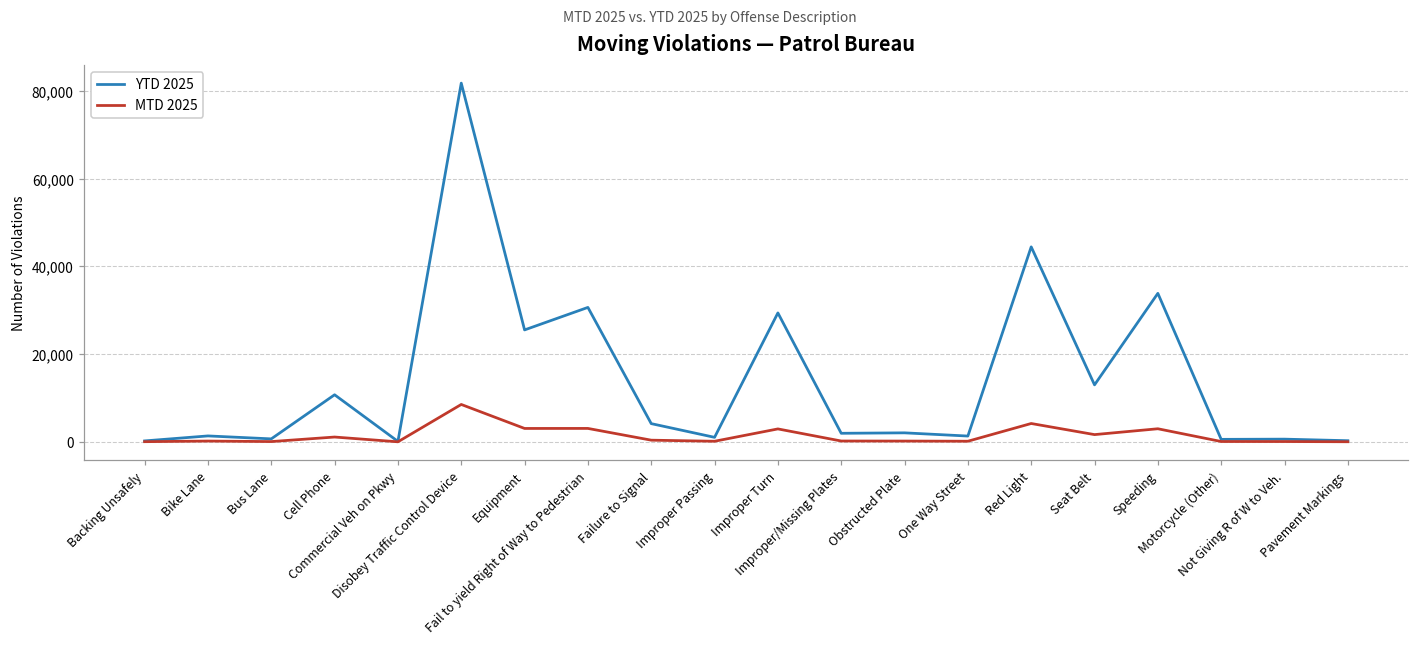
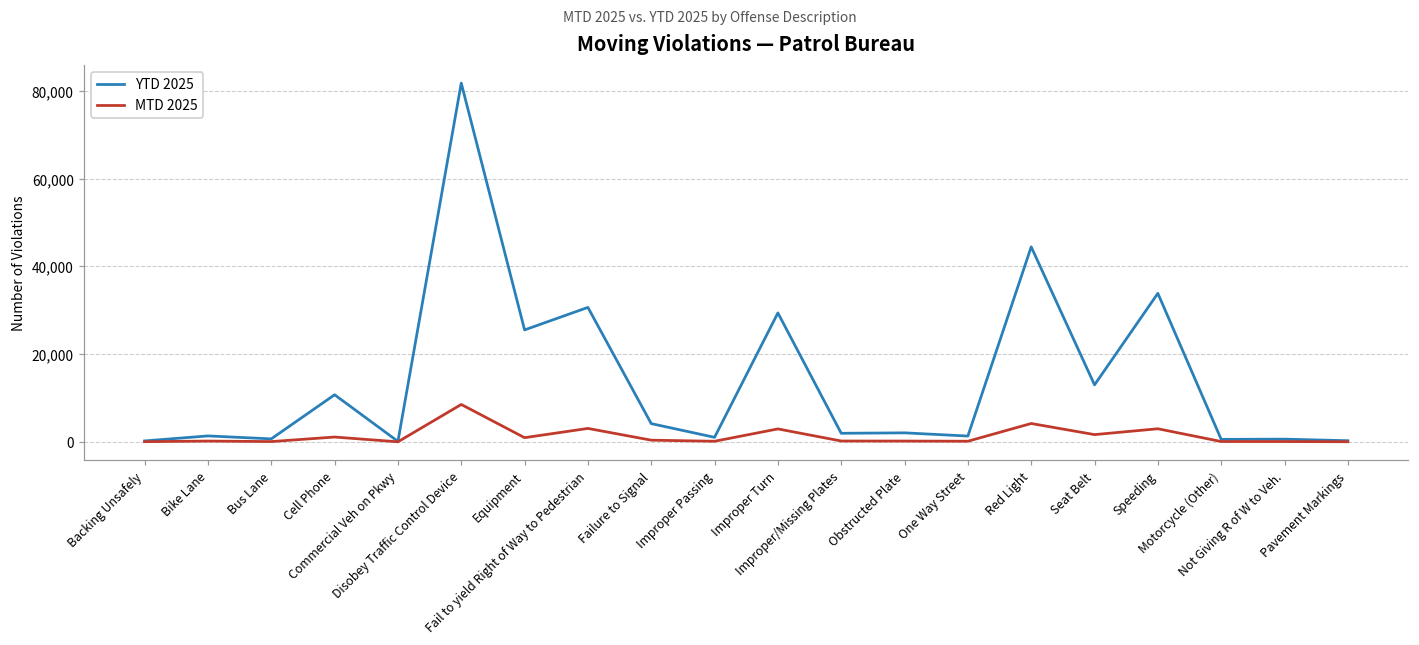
MTD 2025, Equipment: 3,000 -> 1,000
